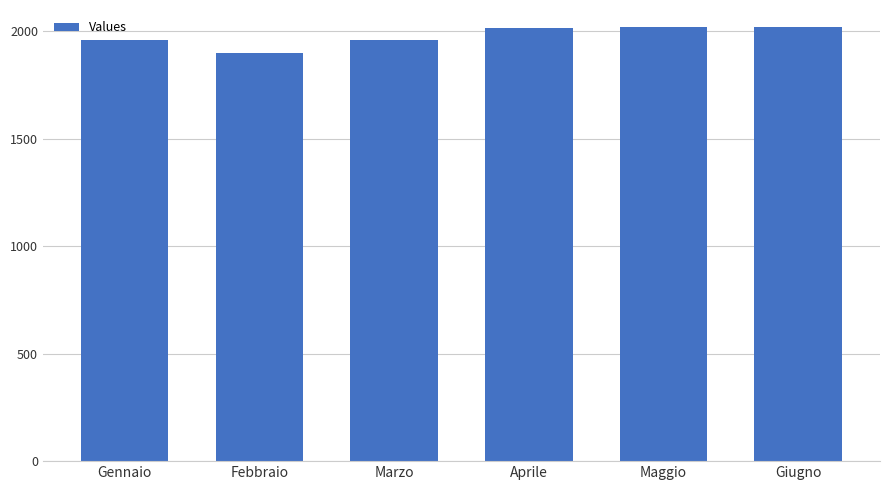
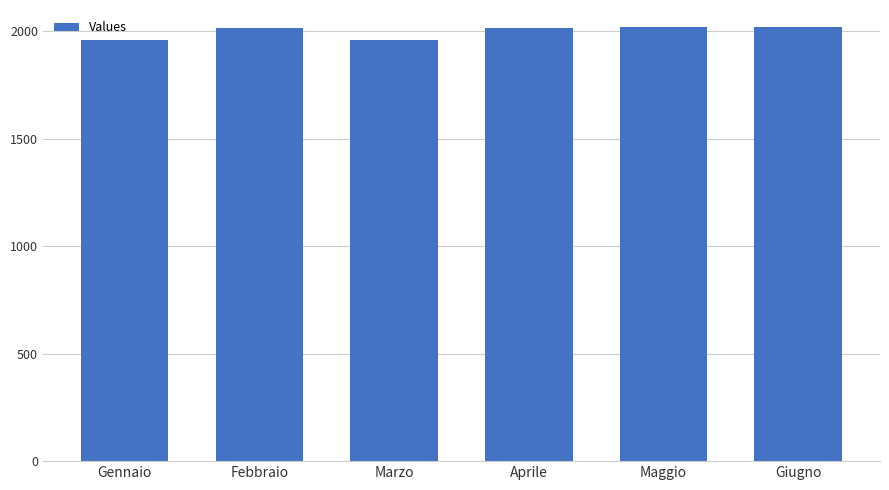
Febbraio: 1900 -> 2020
